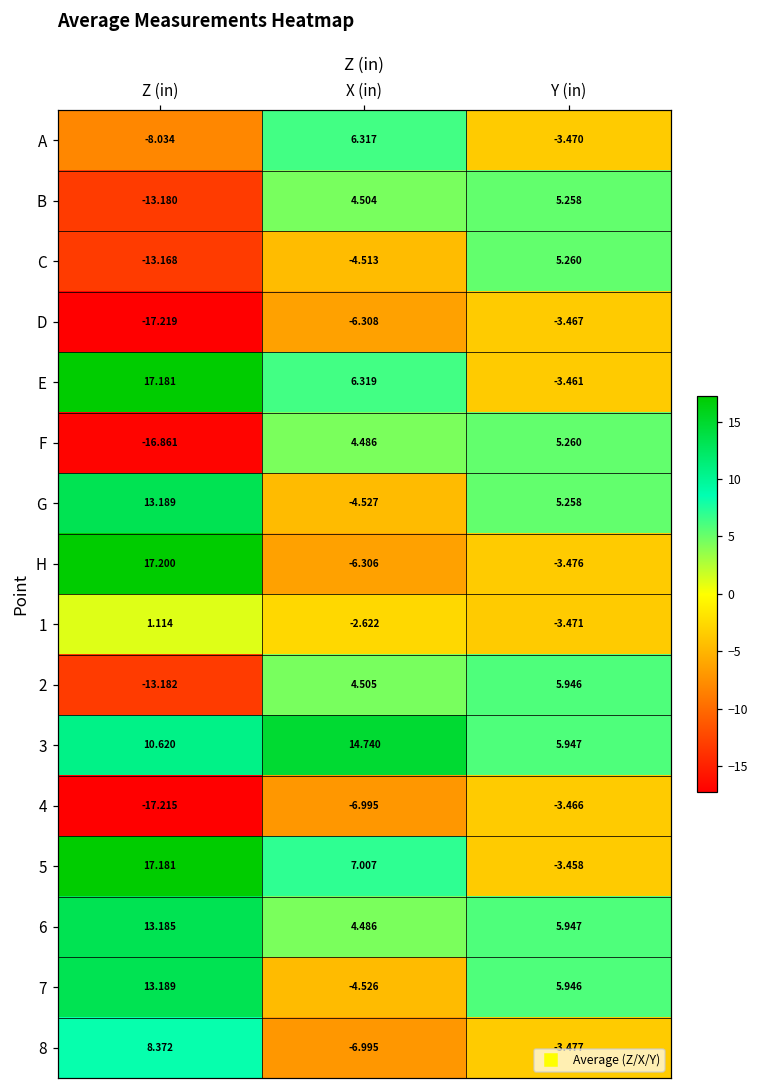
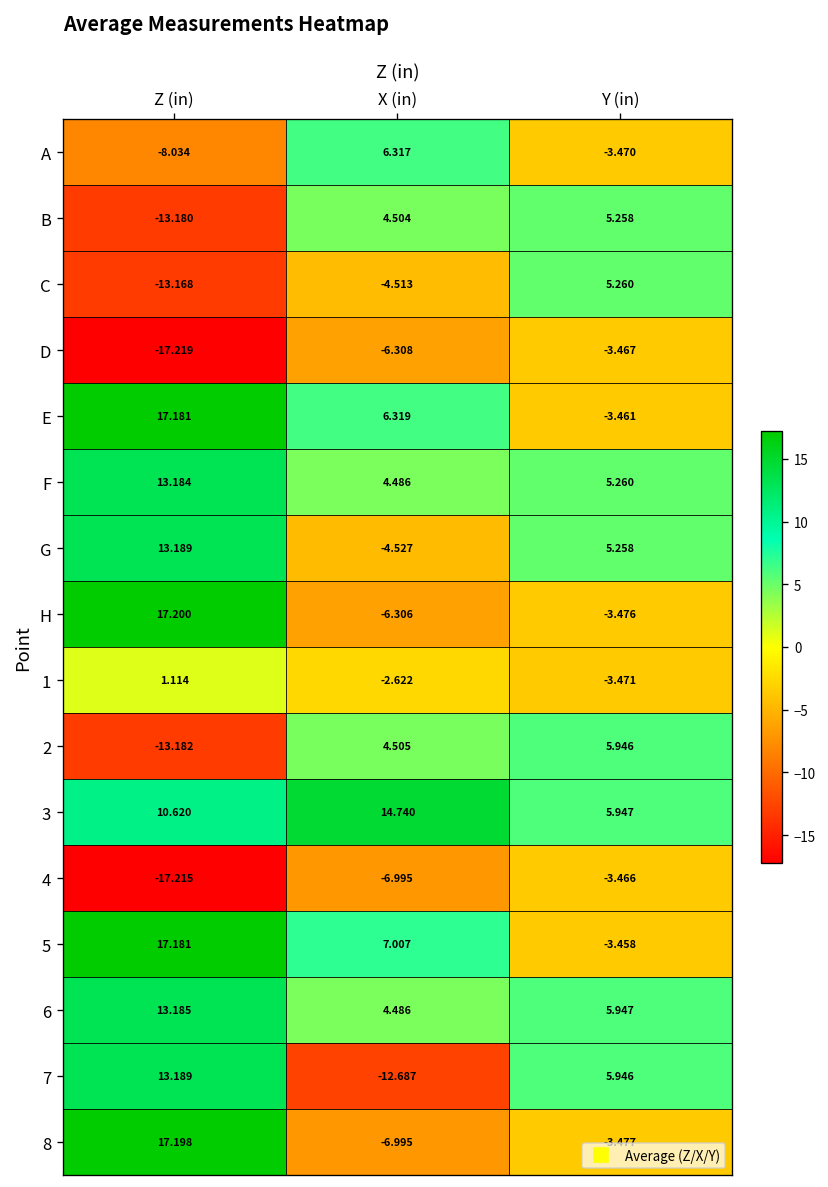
F, Z (in): -16.861 -> 13.184
7, X (in): -4.526 -> -12.687
8, Z (in): 8.372 -> 17.198
